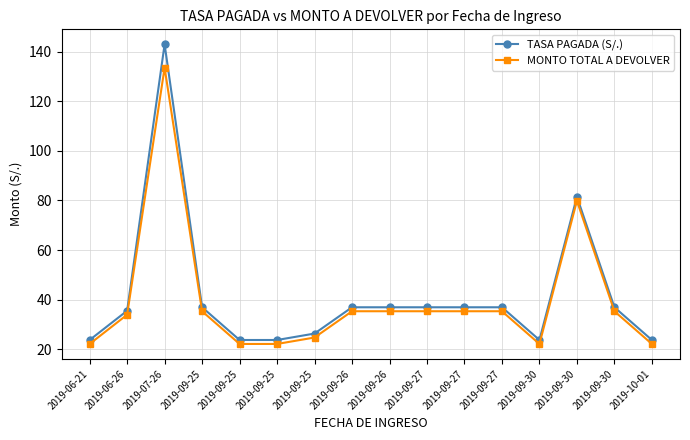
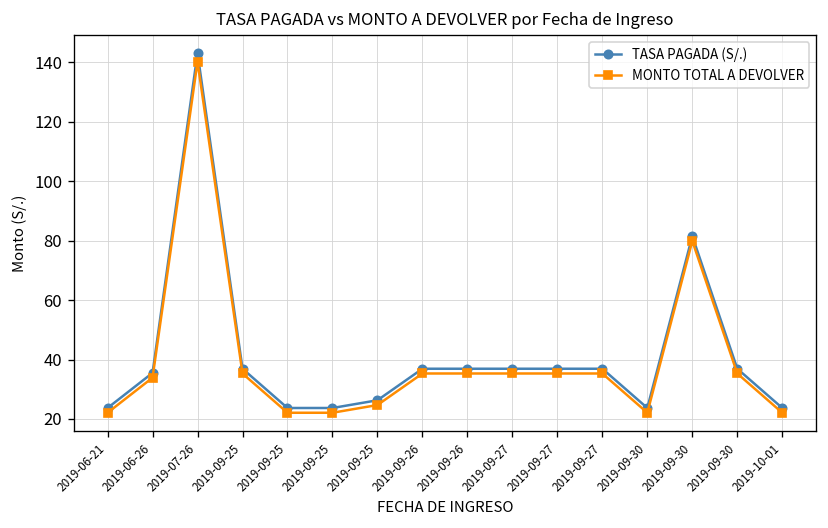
MONTO TOTAL A DEVOLVER, 2019-07-26: 134 -> 140
